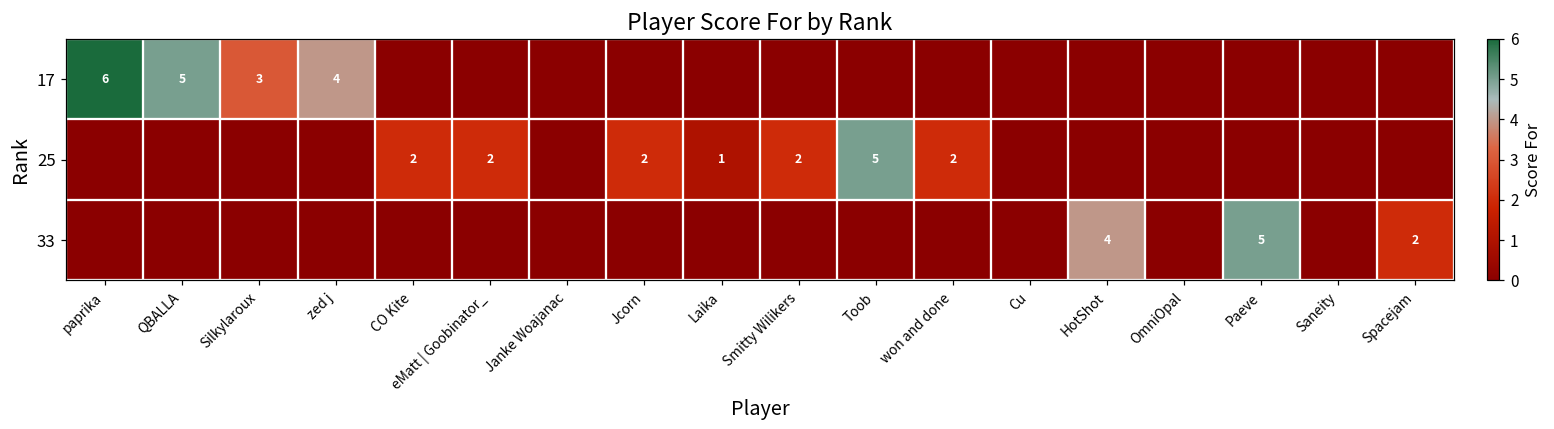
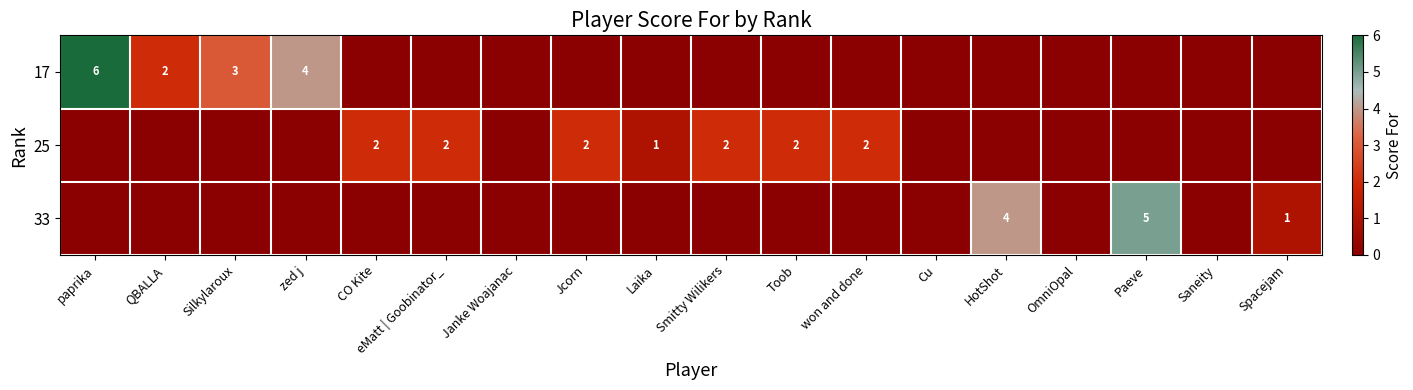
17, QBALLA: 5 -> 2
25, Toob: 5 -> 2
33, Spacejam: 2 -> 1
